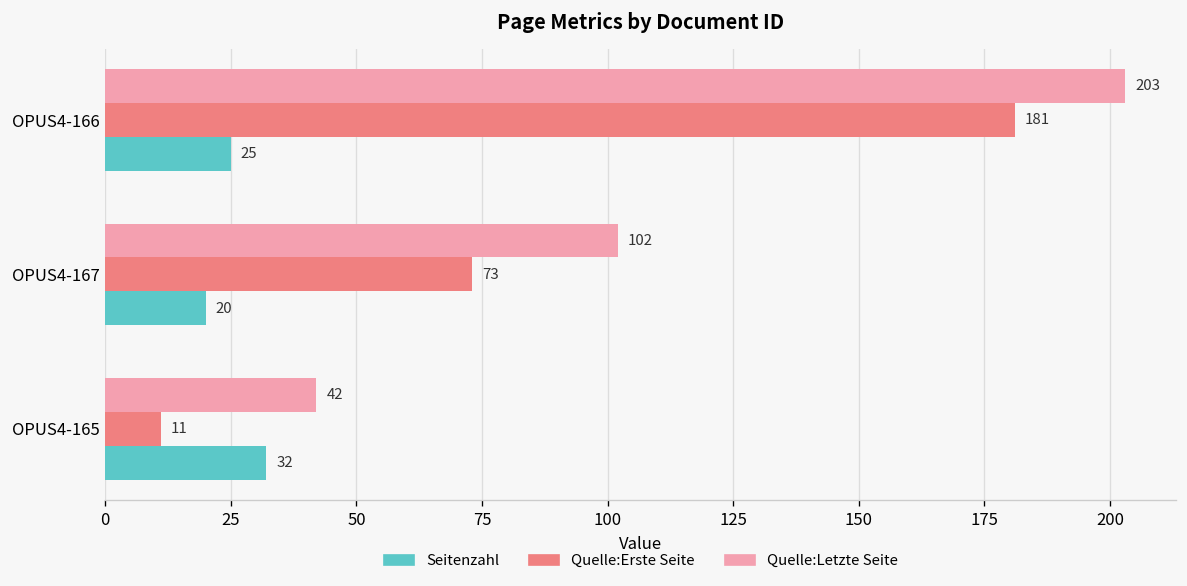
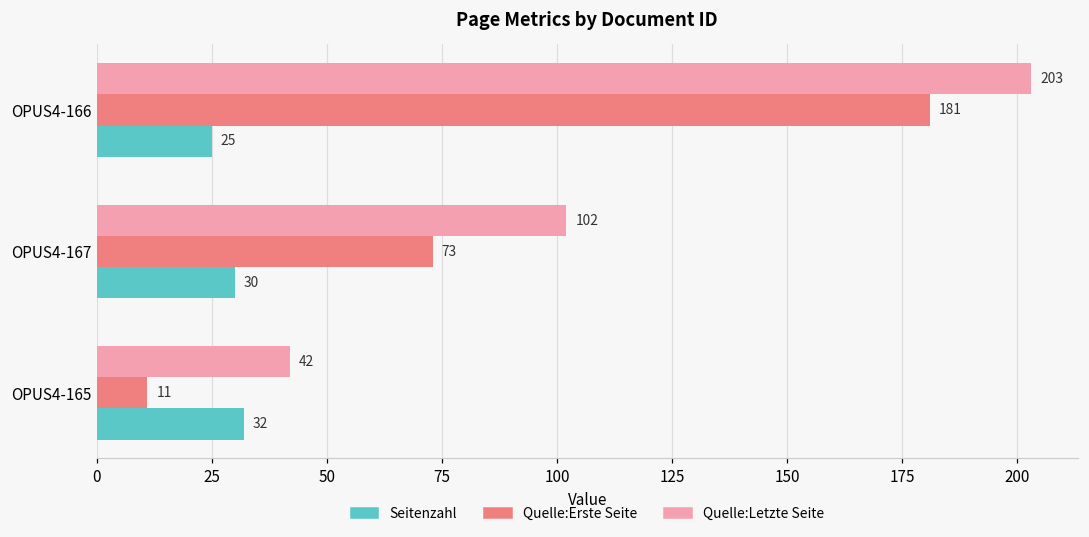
Seitenzahl, OPUS4-167: 20 -> 30
